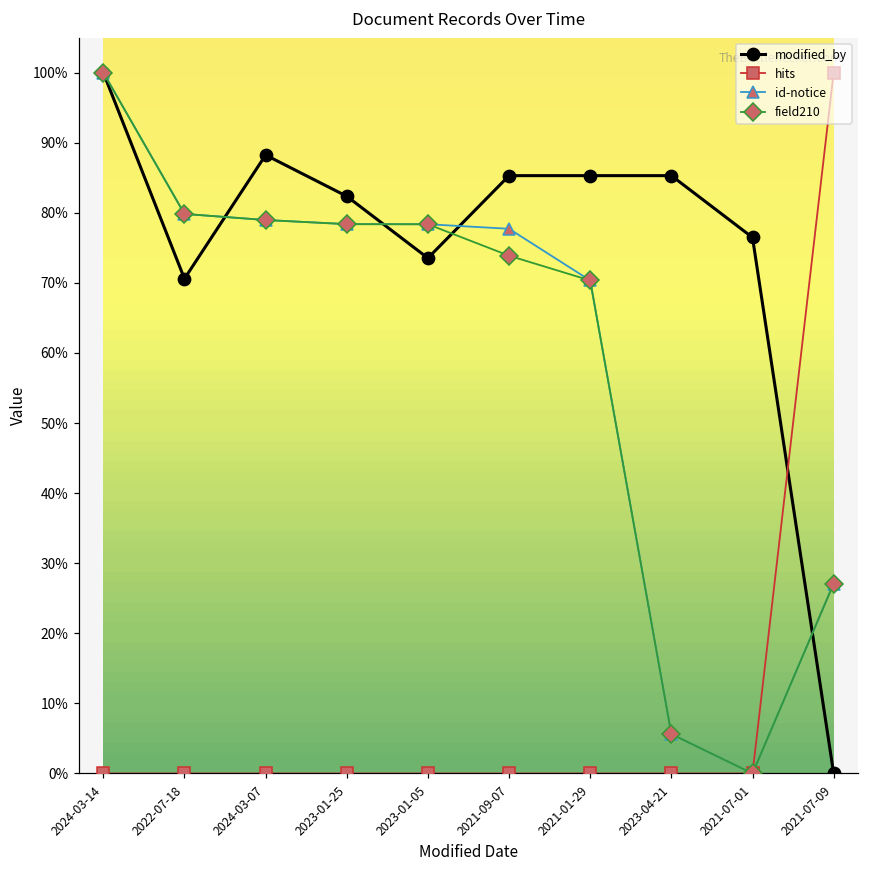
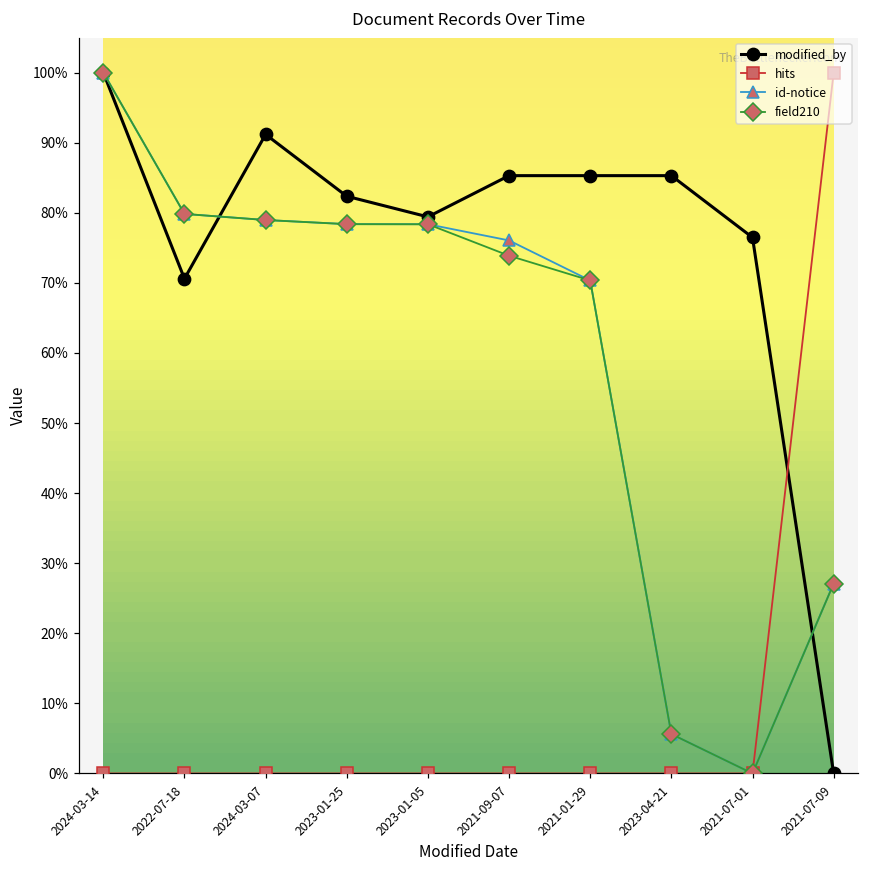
modified_by, 2024-03-07: 88% -> 91%
modified_by, 2023-01-05: 74% -> 79%
id-notice, 2021-09-07: 78% -> 76%
